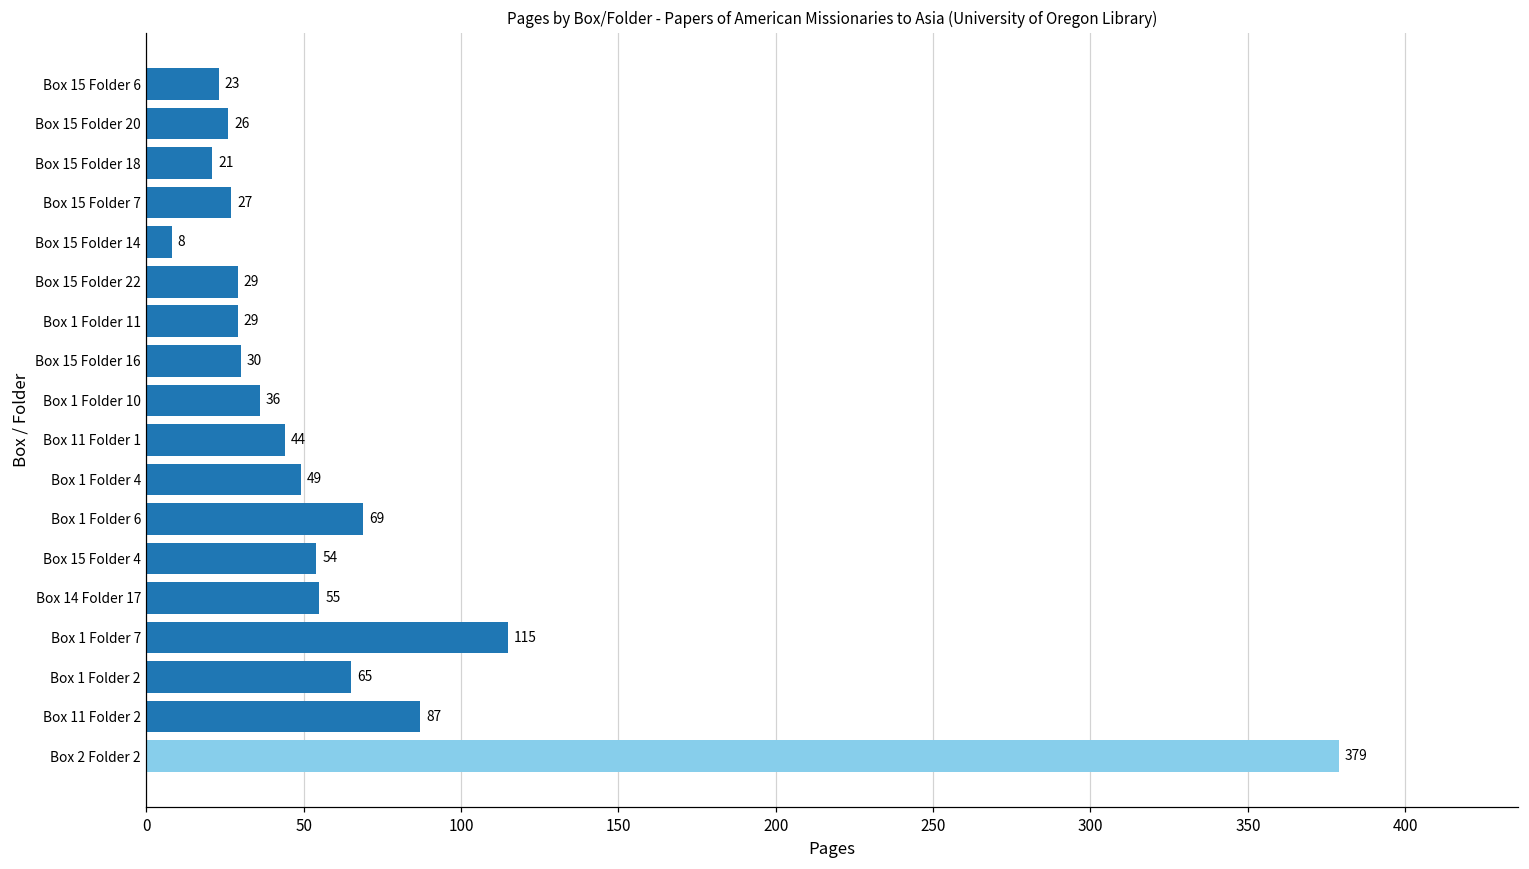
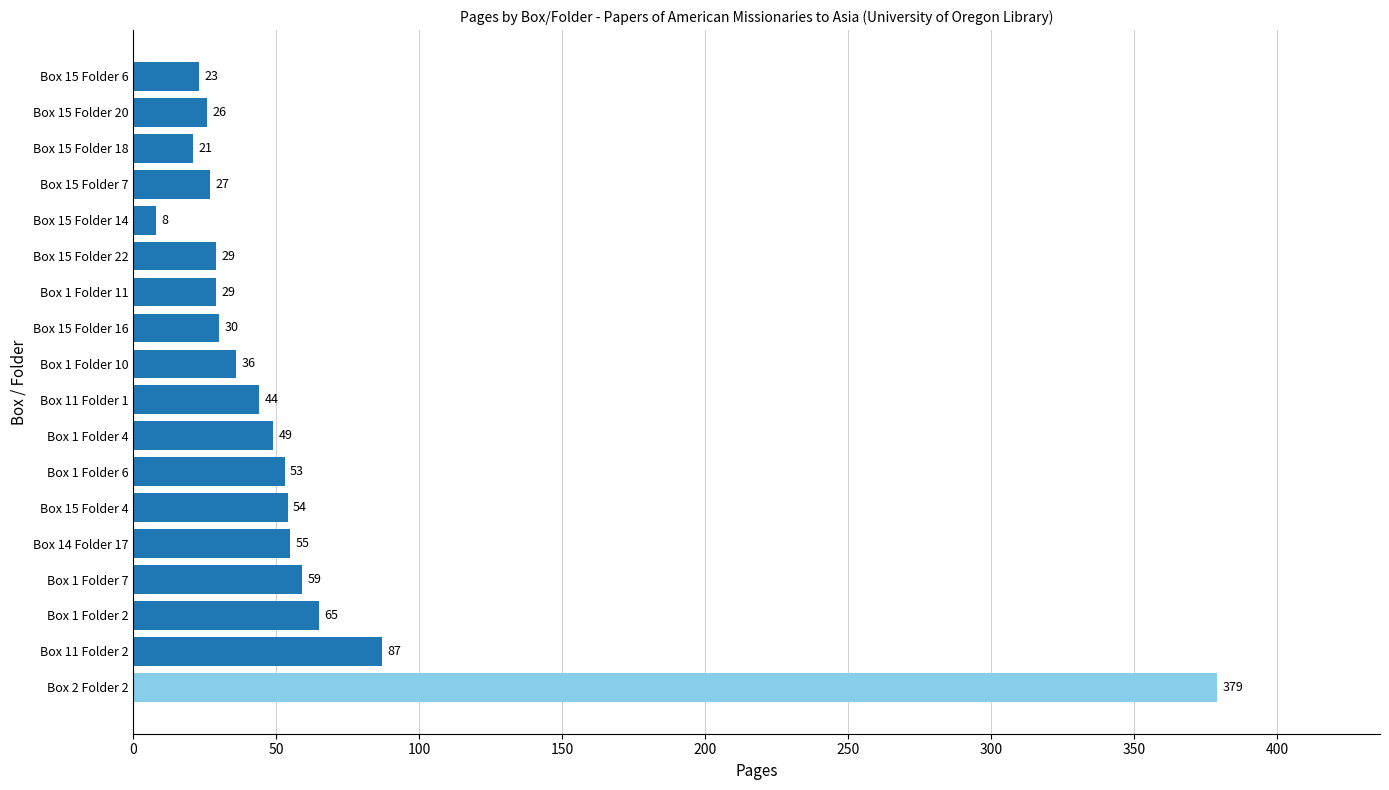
Box 1 Folder 6: 69 -> 53
Box 1 Folder 7: 115 -> 59
